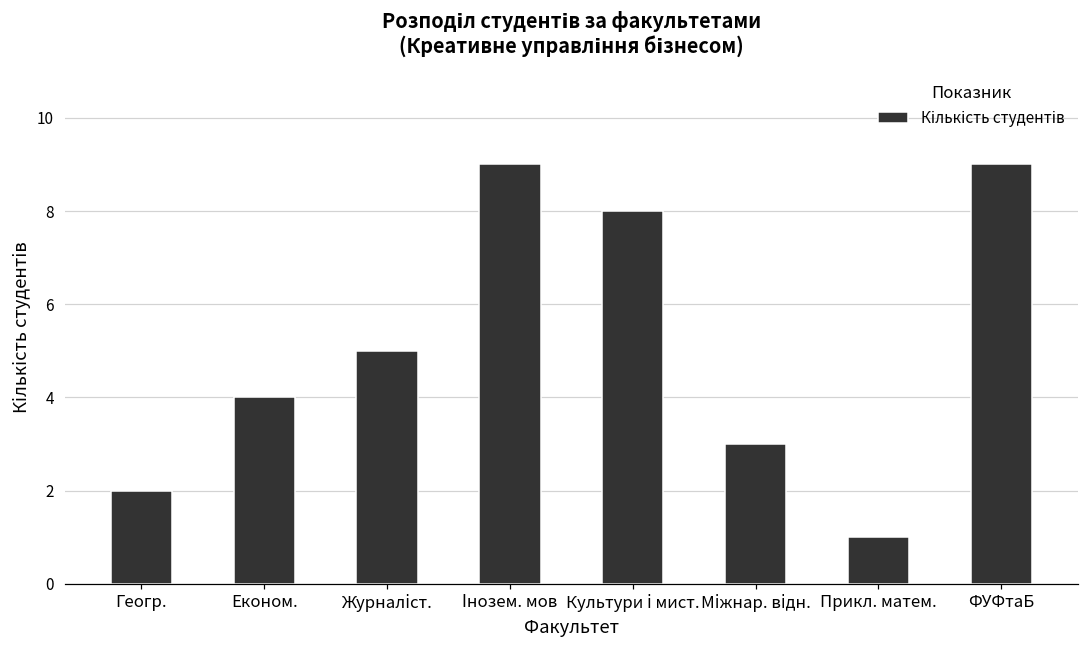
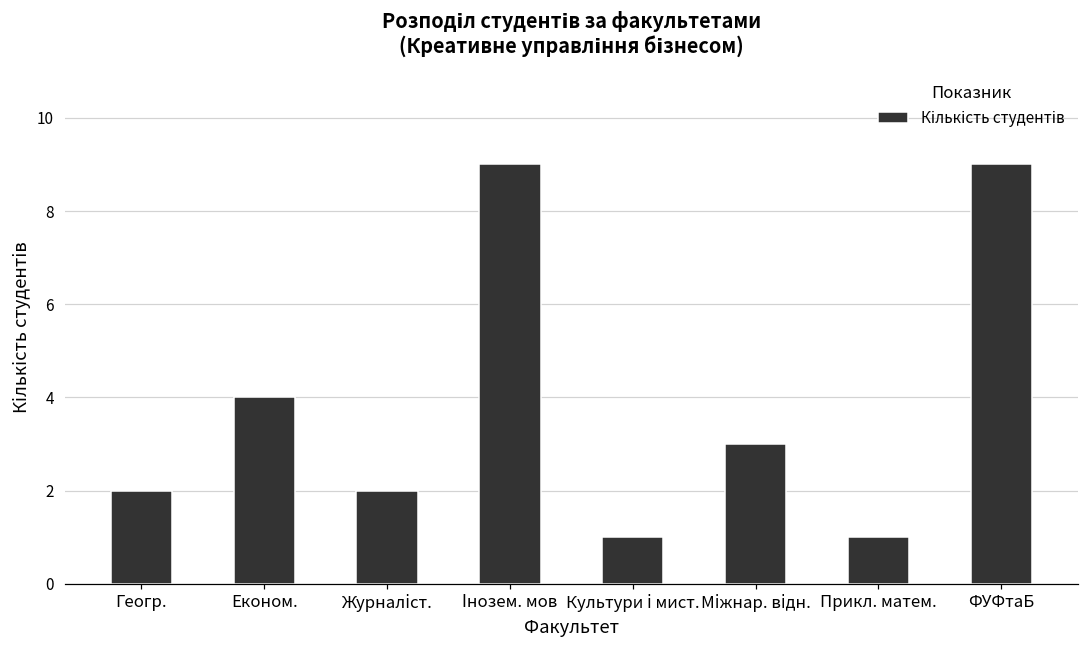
Журналіст.: 5 -> 2
Культури і мист.: 8 -> 1
